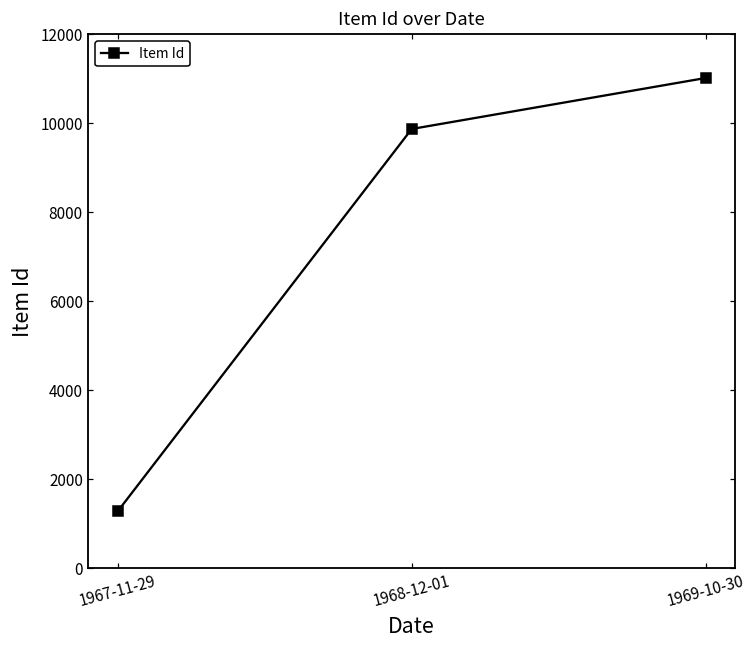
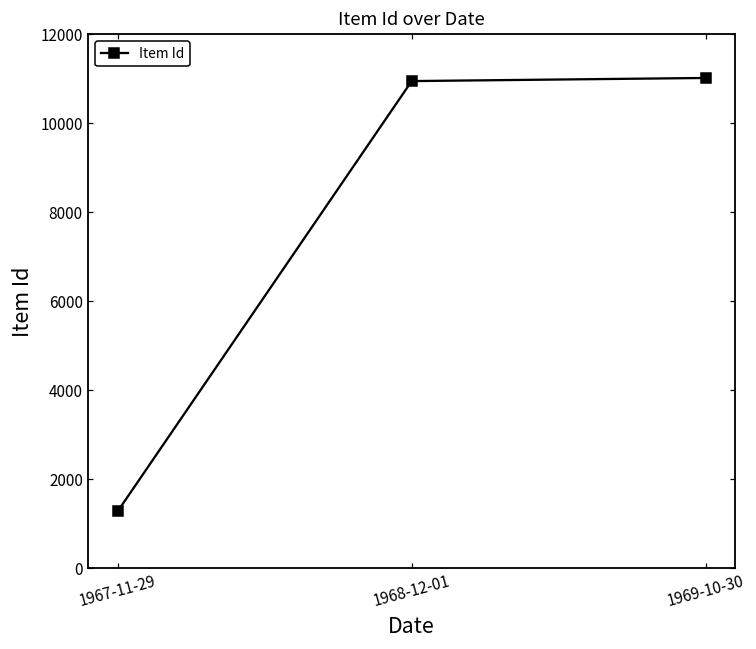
1968-12-01: 9900 -> 11000
